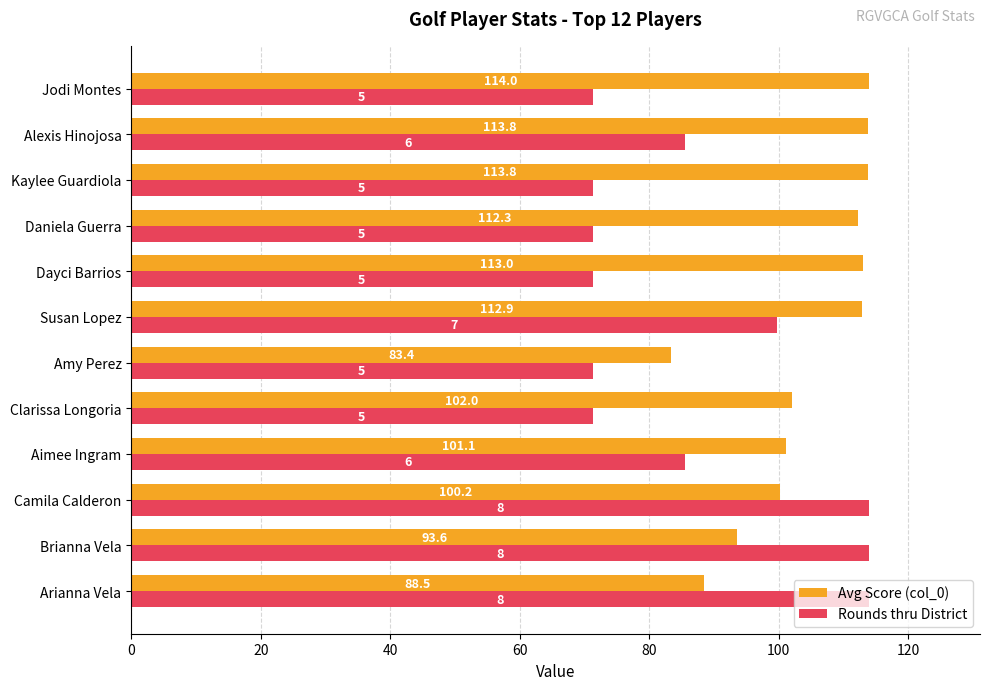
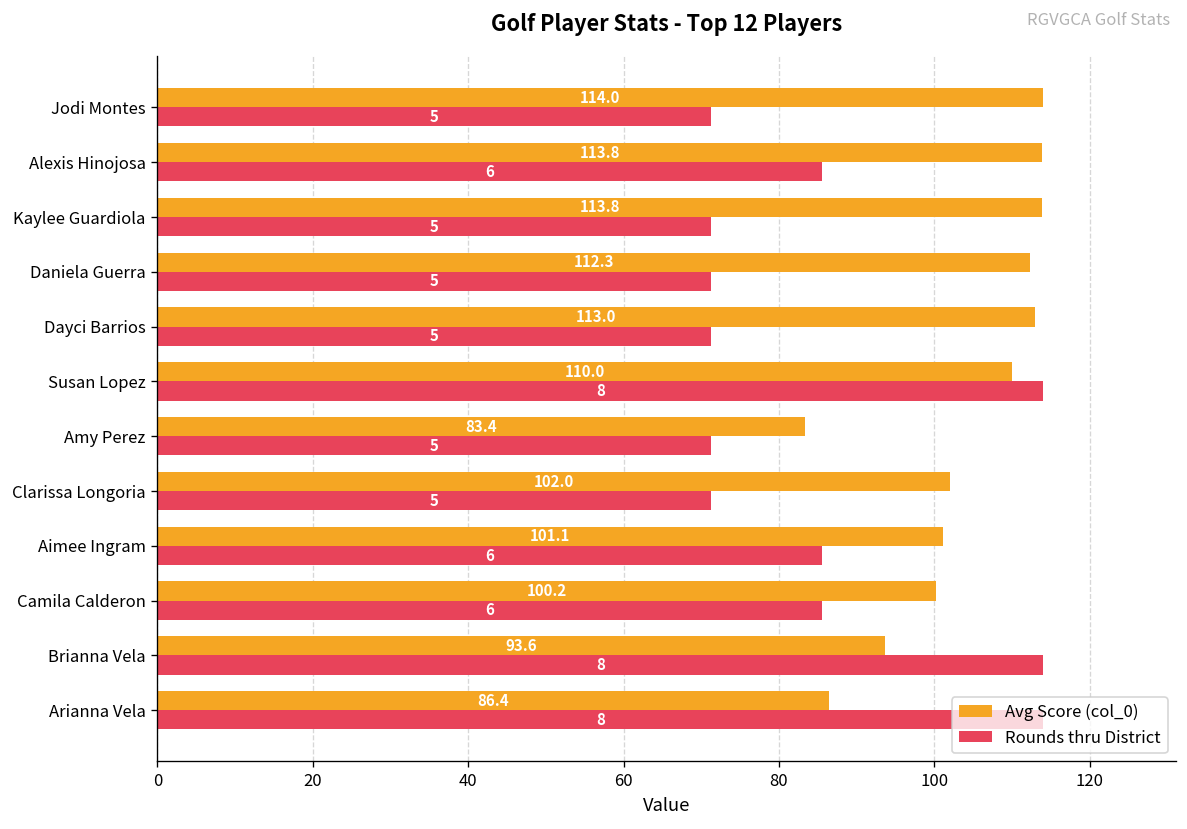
Avg Score (col_0), Susan Lopez: 112.9 -> 110.0
Rounds thru District, Susan Lopez: 7 -> 8
Rounds thru District, Camila Calderon: 8 -> 6
Avg Score (col_0), Arianna Vela: 88.5 -> 86.4
